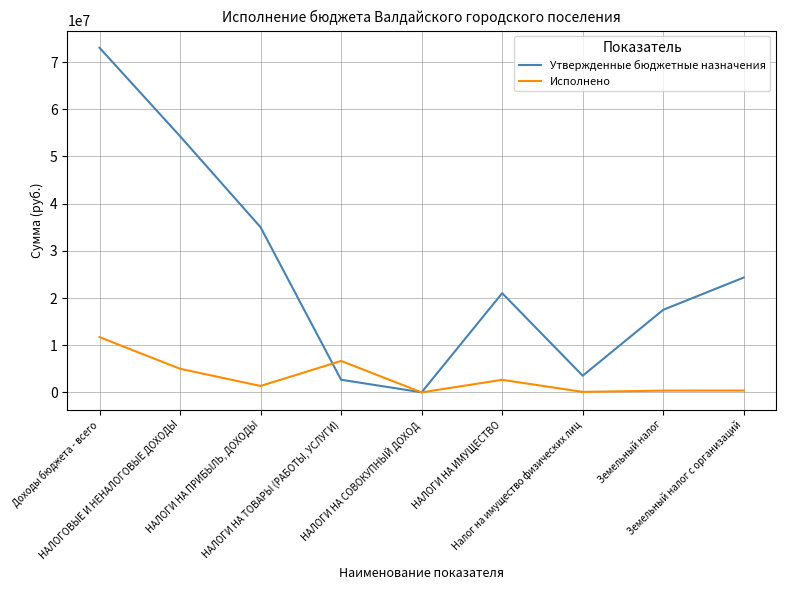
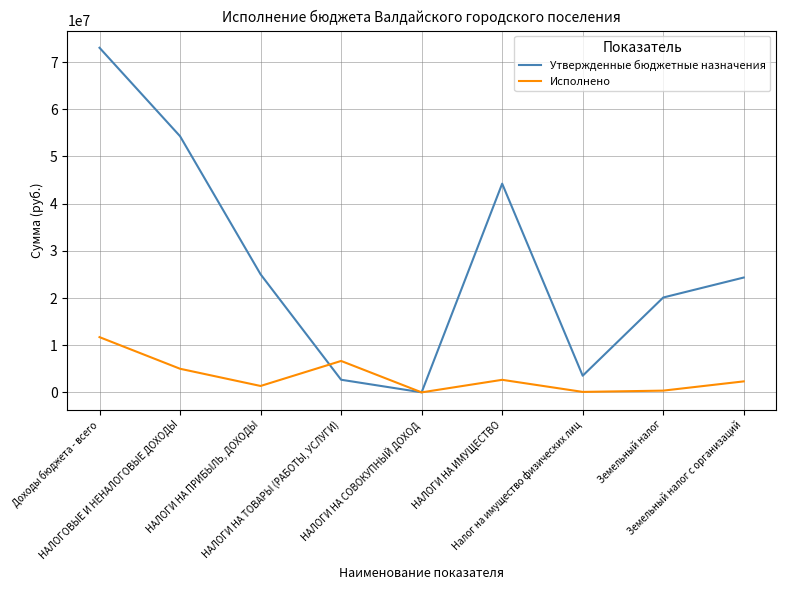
Утвержденные бюджетные назначения, НАЛОГИ НА ПРИБЫЛЬ, ДОХОДЫ: 35000000 -> 25000000
Утвержденные бюджетные назначения, НАЛОГИ НА ИМУЩЕСТВО: 21000000 -> 44000000
Утвержденные бюджетные назначения, Земельный налог: 18000000 -> 20000000
Исполнено, Земельный налог с организаций: 0 -> 2000000
